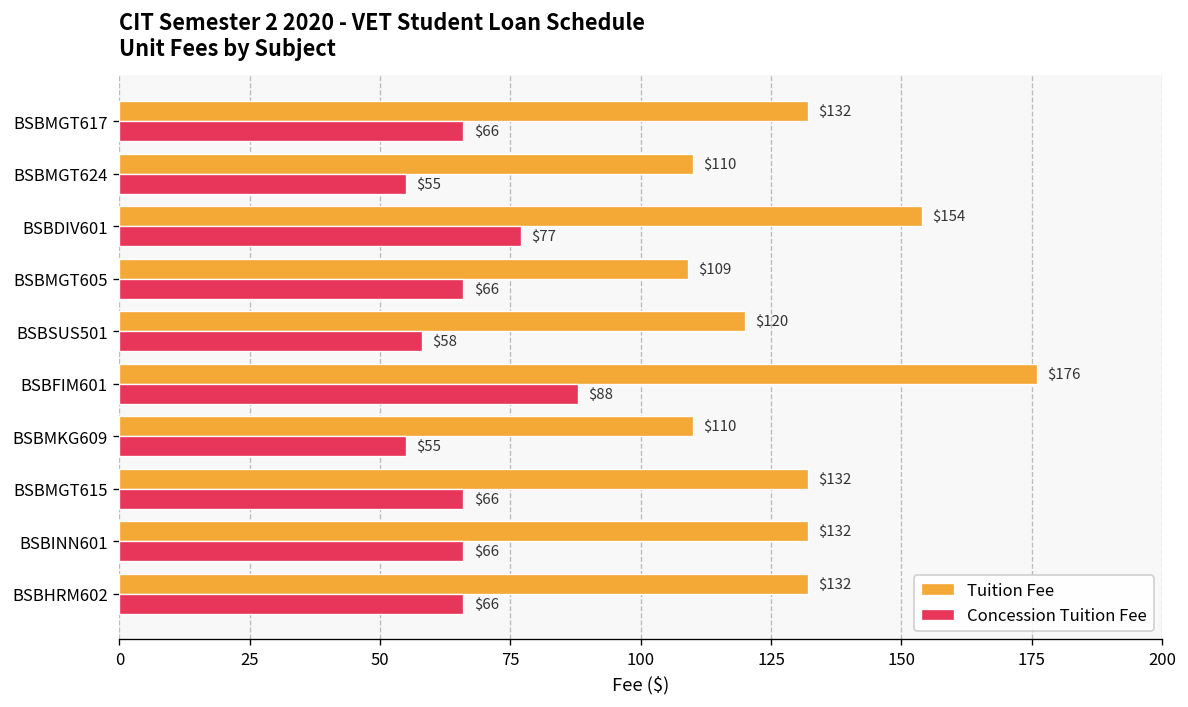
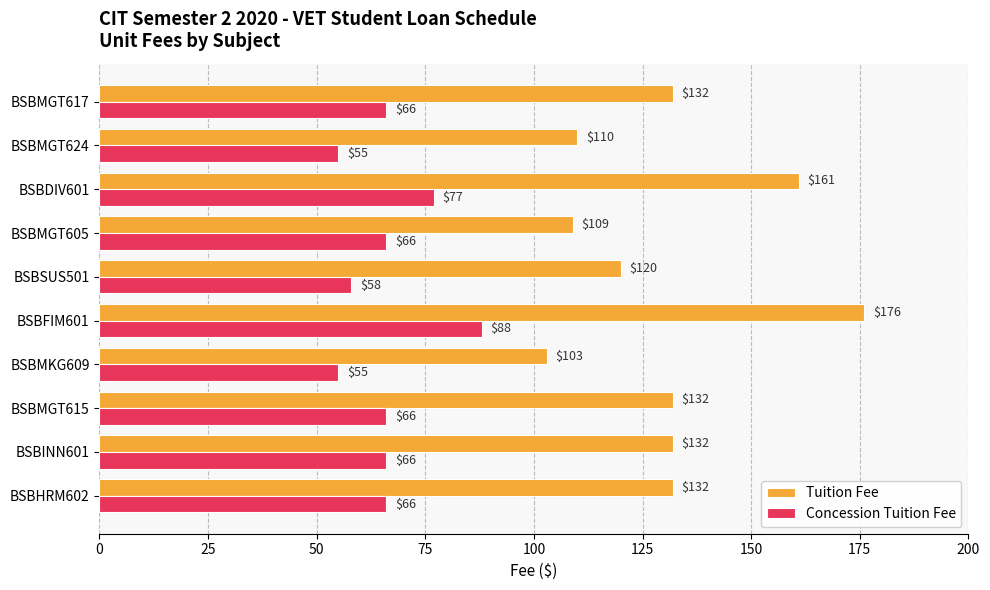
Tuition Fee, BSBDIV601: $154 -> $161
Tuition Fee, BSBMKG609: $110 -> $103
